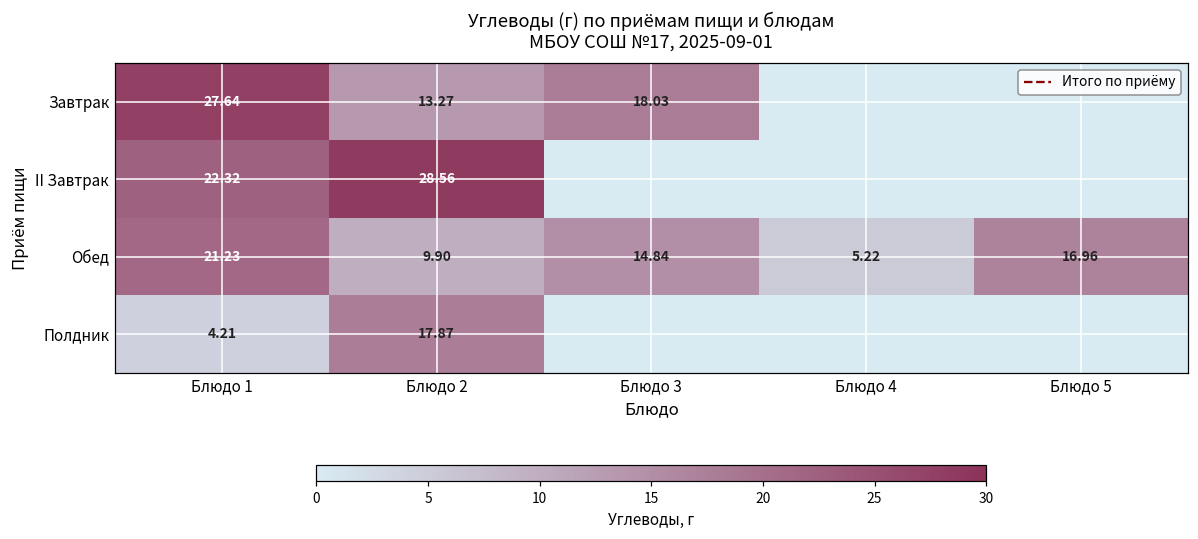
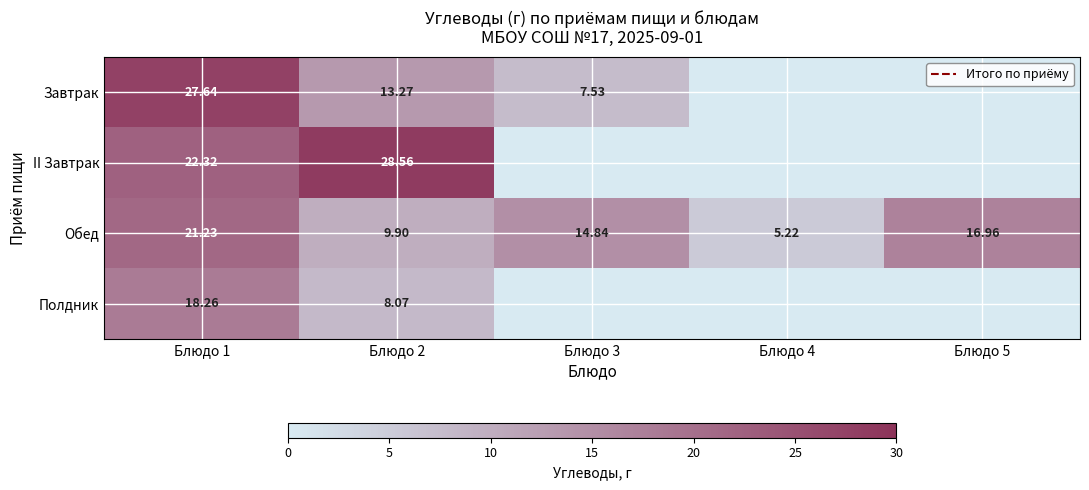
Завтрак, Блюдо 3: 18.03 -> 7.53
Полдник, Блюдо 1: 4.21 -> 18.26
Полдник, Блюдо 2: 17.87 -> 8.07
